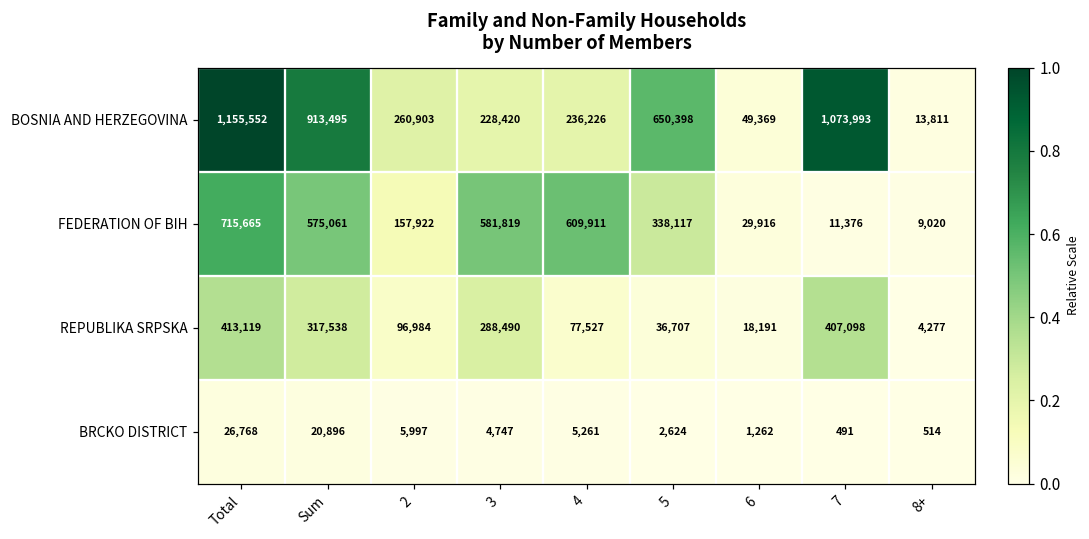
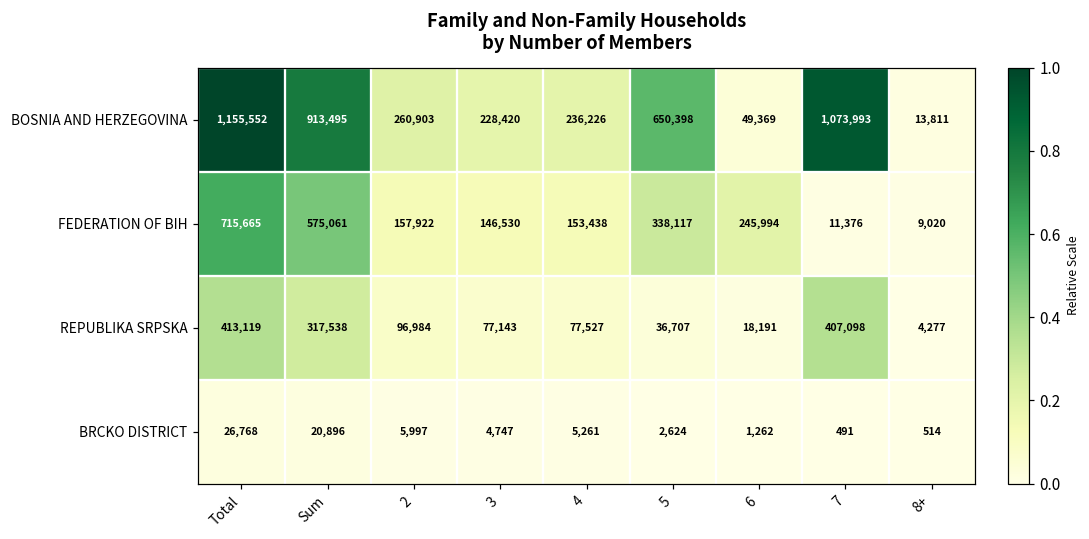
FEDERATION OF BIH, 3: 581,819 -> 146,530
FEDERATION OF BIH, 4: 609,911 -> 153,438
FEDERATION OF BIH, 6: 29,916 -> 245,994
REPUBLIKA SRPSKA, 3: 288,490 -> 77,143
